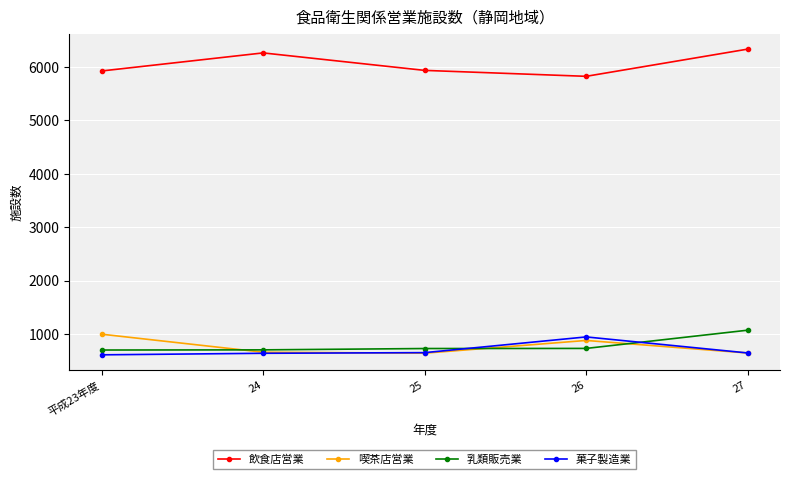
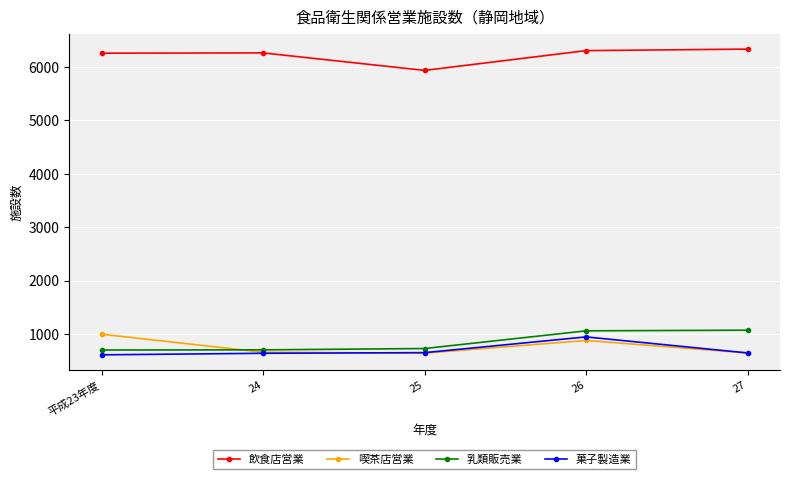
飲食店営業, 平成23年度: 5900 -> 6300
飲食店営業, 26: 5800 -> 6300
乳類販売業, 26: 700 -> 1100
